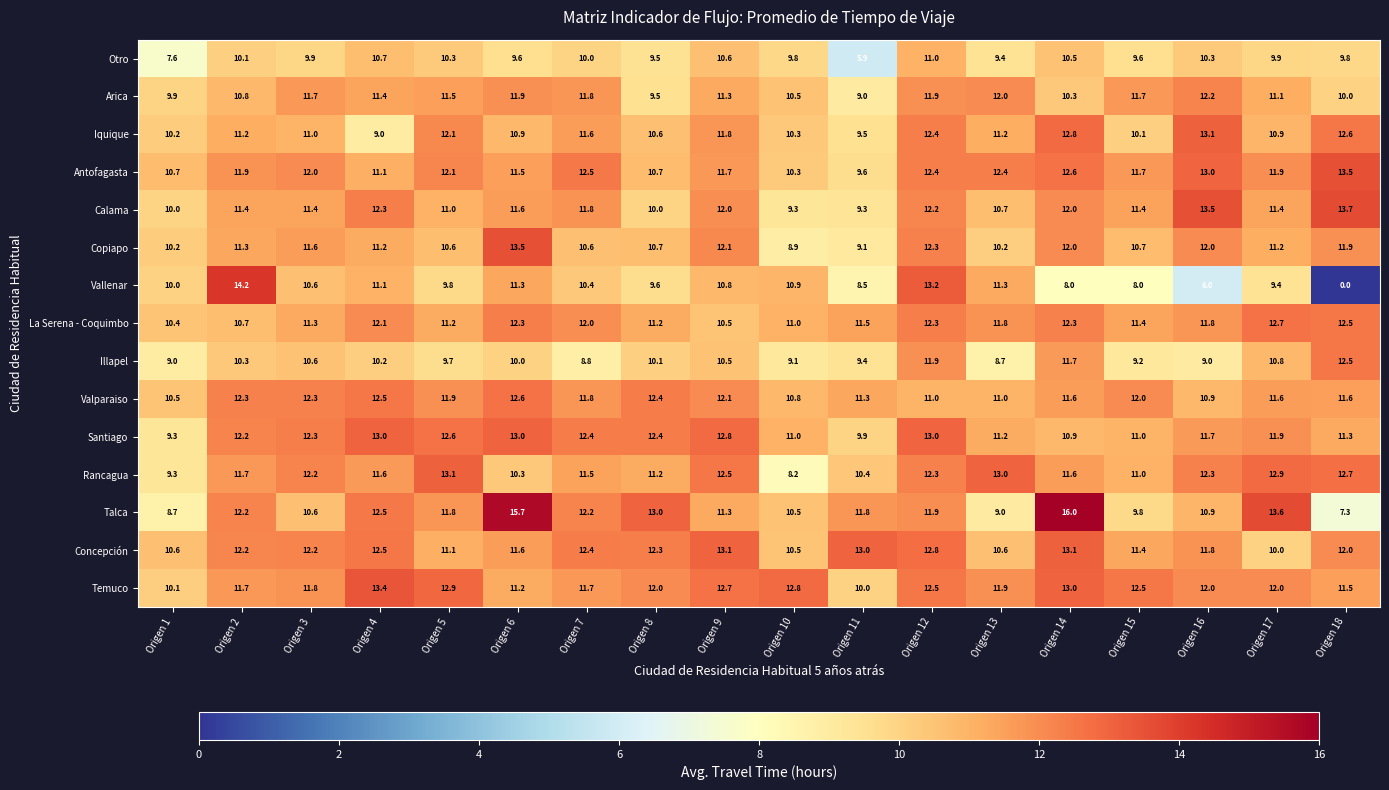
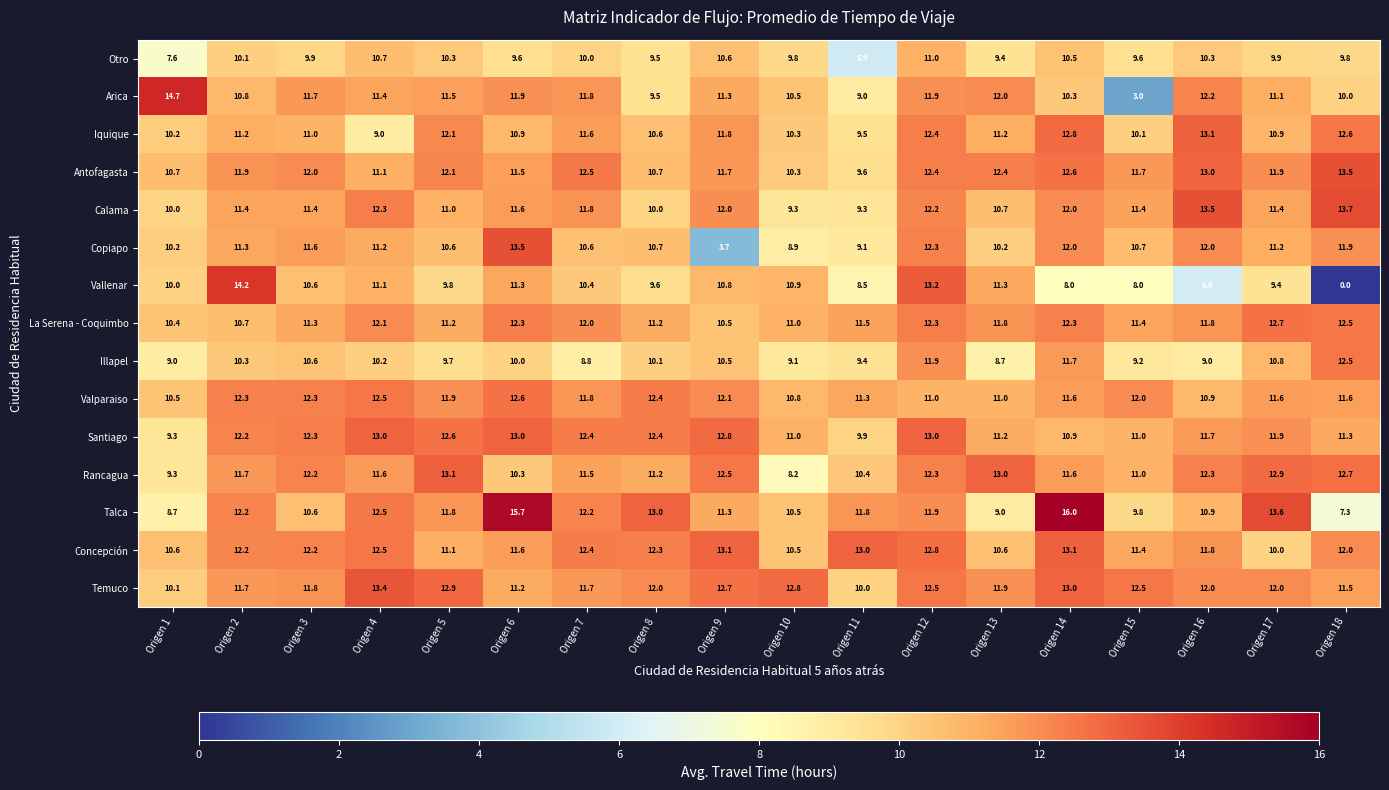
Arica, Origen 1: 9.9 -> 14.7
Arica, Origen 15: 11.7 -> 3.0
Copiapo, Origen 9: 12.1 -> 3.7
